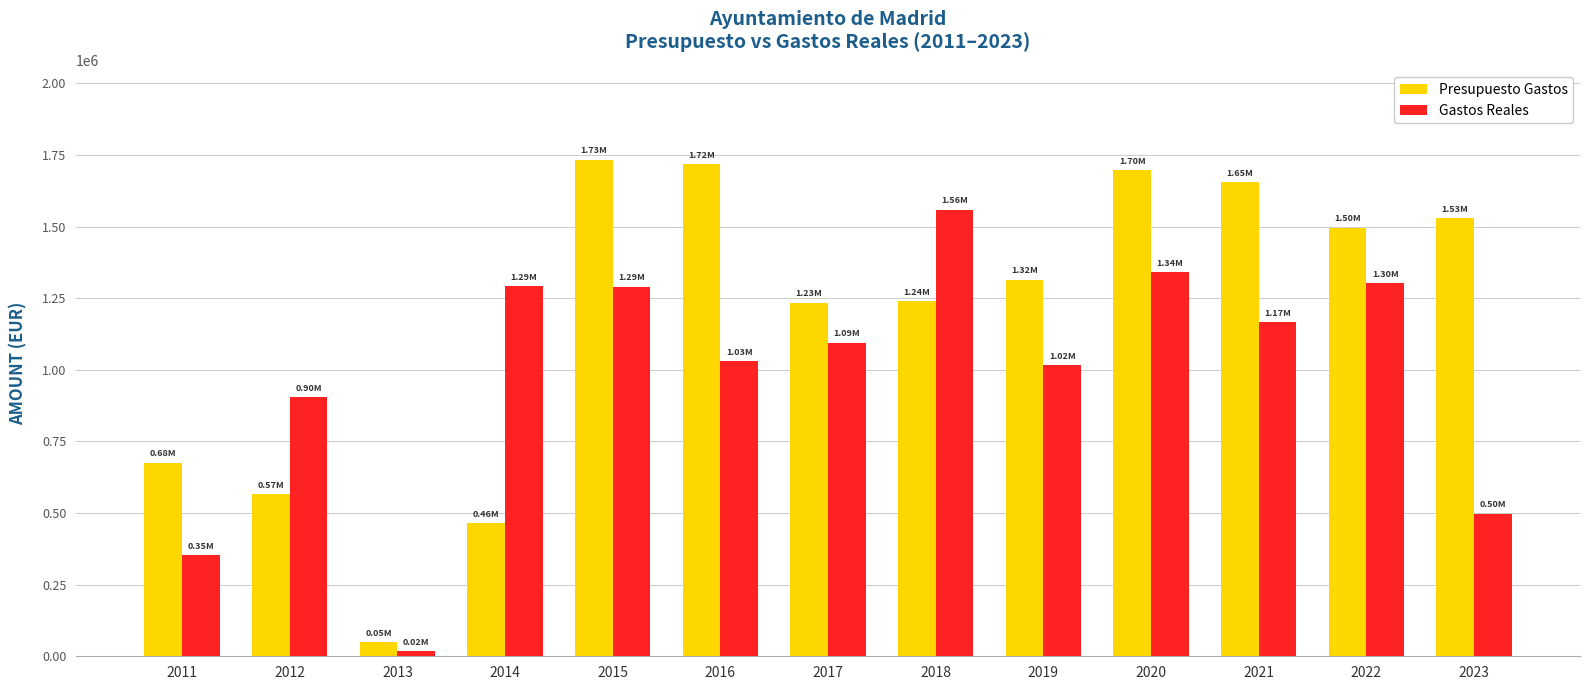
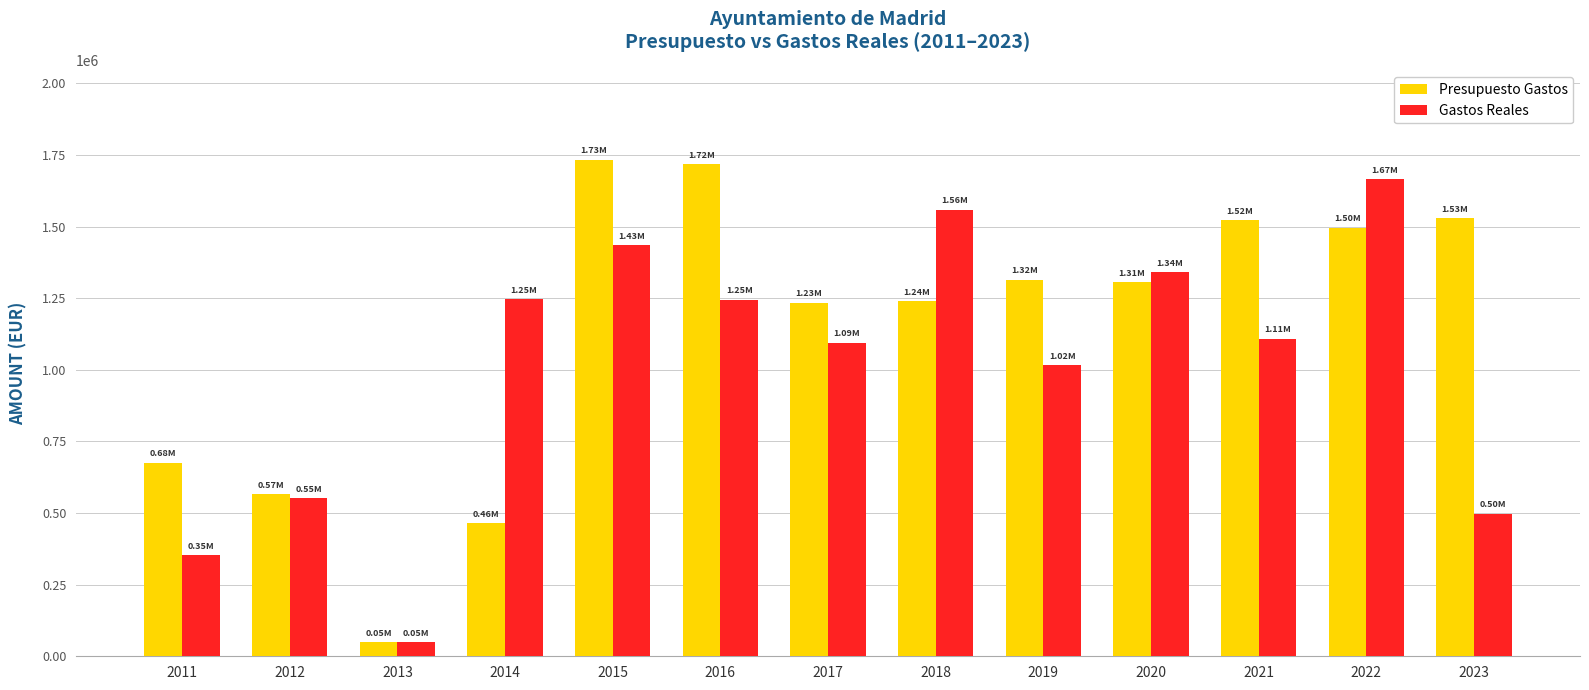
Gastos Reales, 2012: 0.90M -> 0.55M
Gastos Reales, 2013: 0.02M -> 0.05M
Gastos Reales, 2014: 1.29M -> 1.25M
Gastos Reales, 2015: 1.29M -> 1.43M
Gastos Reales, 2016: 1.03M -> 1.25M
Presupuesto Gastos, 2020: 1.70M -> 1.31M
Presupuesto Gastos, 2021: 1.65M -> 1.52M
Gastos Reales, 2021: 1.17M -> 1.11M
Gastos Reales, 2022: 1.30M -> 1.67M
